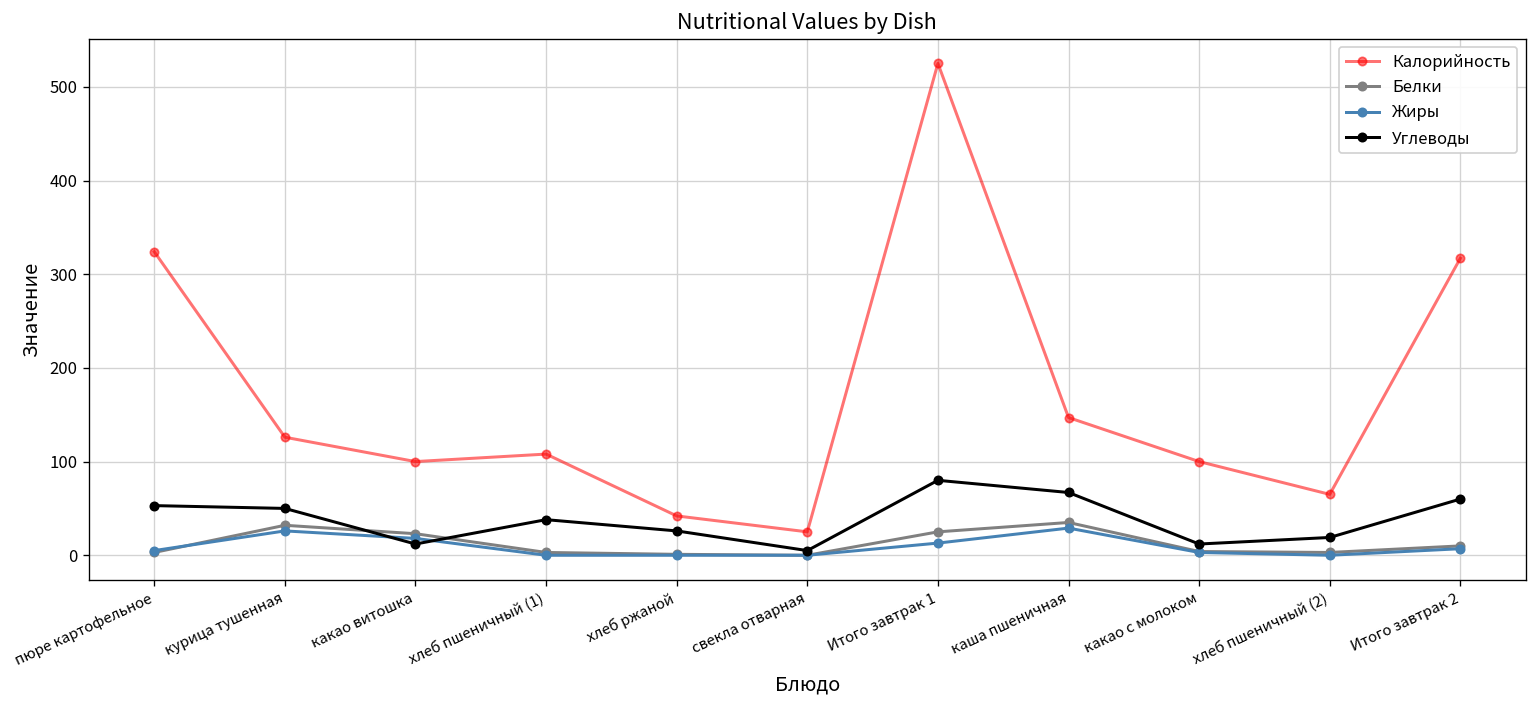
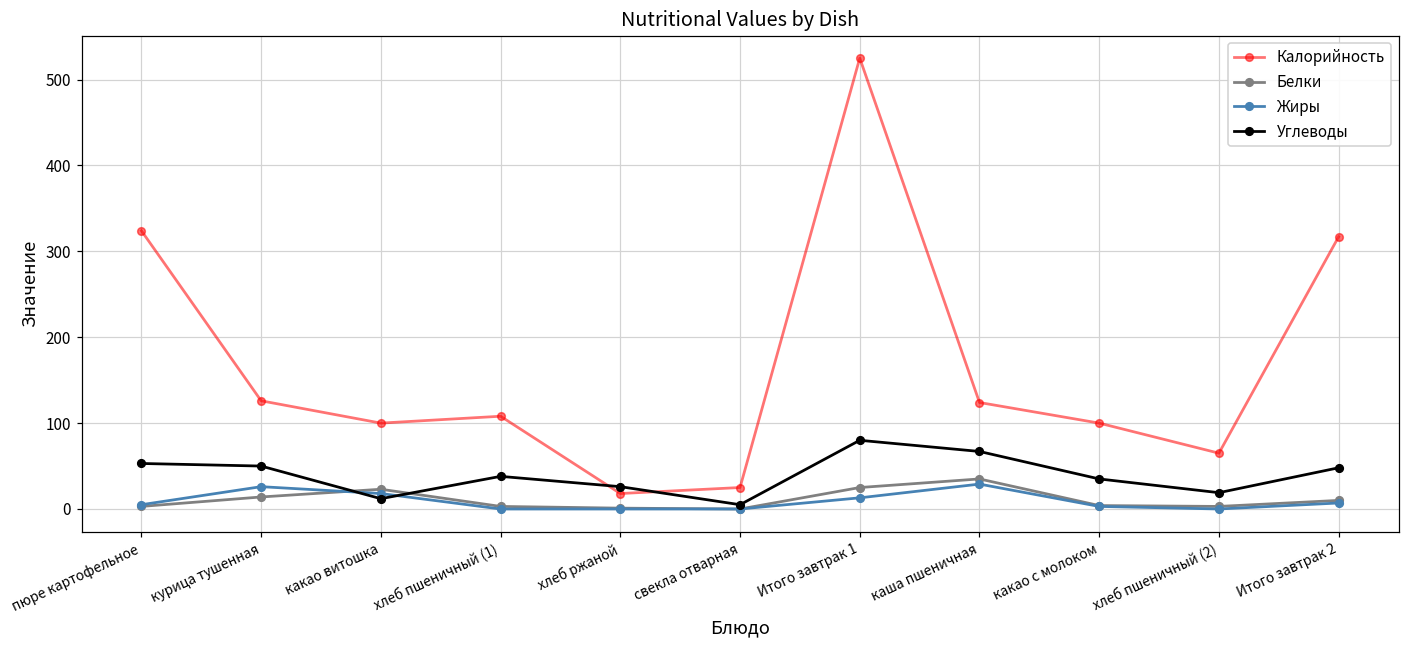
Белки, курица тушенная: 30 -> 10
Калорийность, хлеб ржаной: 40 -> 20
Калорийность, каша пшеничная: 150 -> 120
Углеводы, какао с молоком: 10 -> 40
Углеводы, Итого завтрак 2: 60 -> 50
